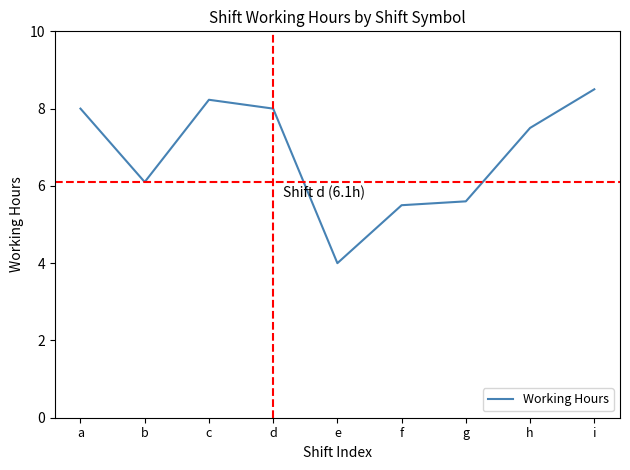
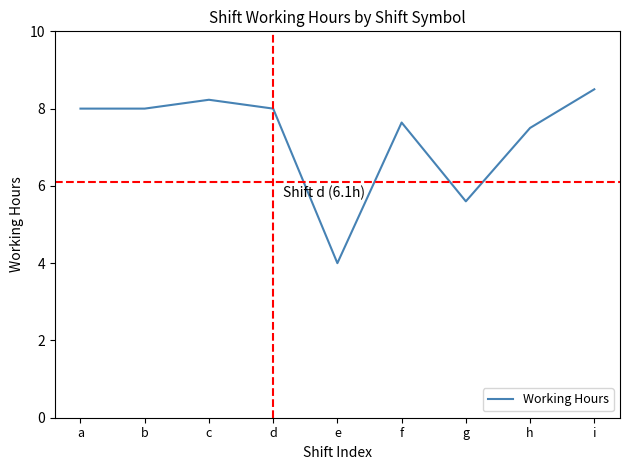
b: 6.1 -> 8.0
f: 5.5 -> 7.6
